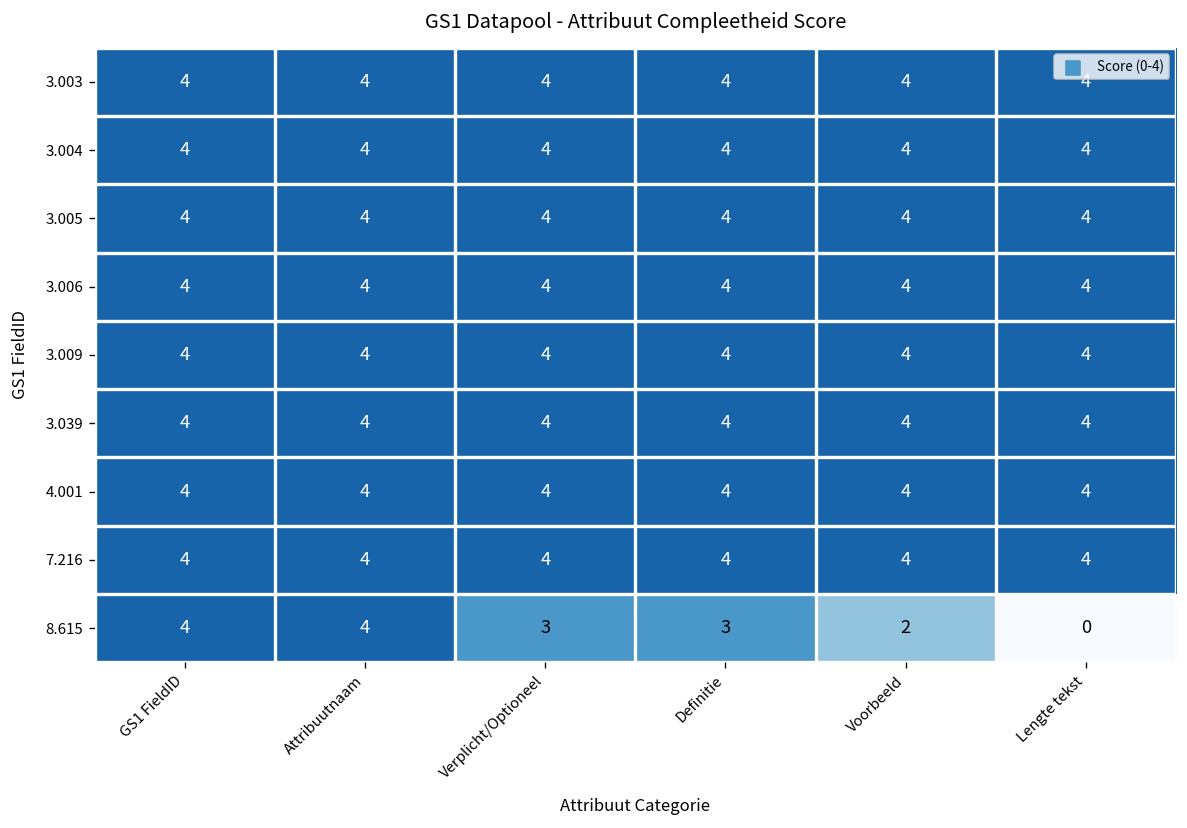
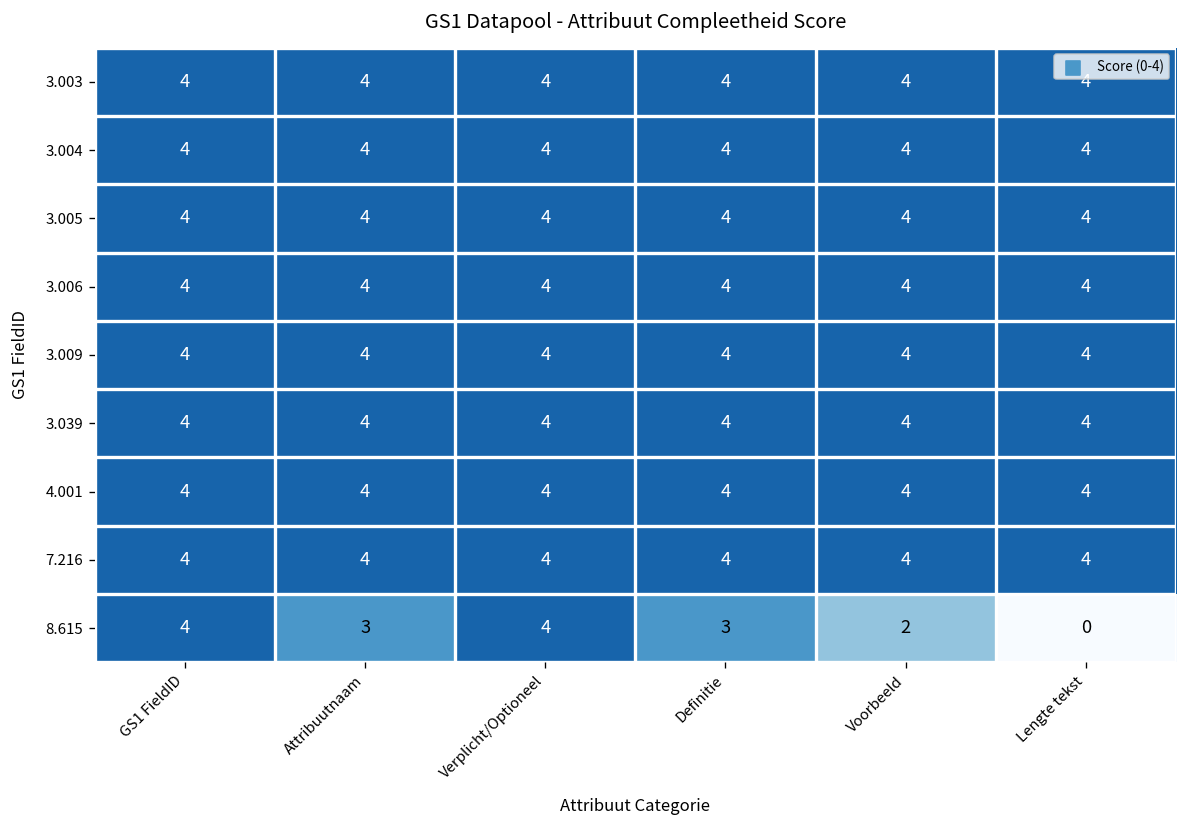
8.615, Attribuutnaam: 4 -> 3
8.615, Verplicht/Optioneel: 3 -> 4
